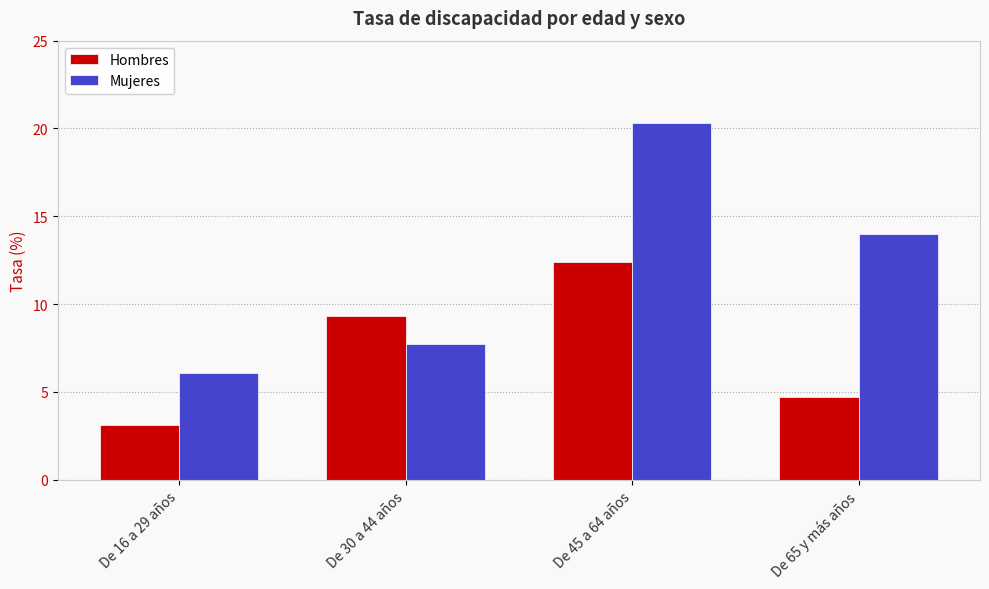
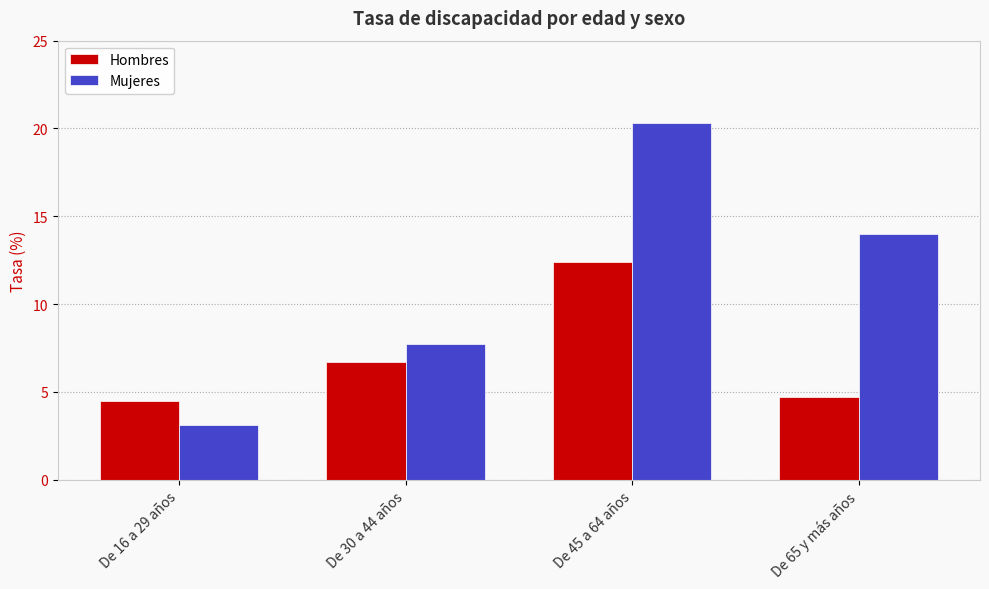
Hombres, De 16 a 29 años: 3.1 -> 4.5
Mujeres, De 16 a 29 años: 6.1 -> 3.1
Hombres, De 30 a 44 años: 9.3 -> 6.7
